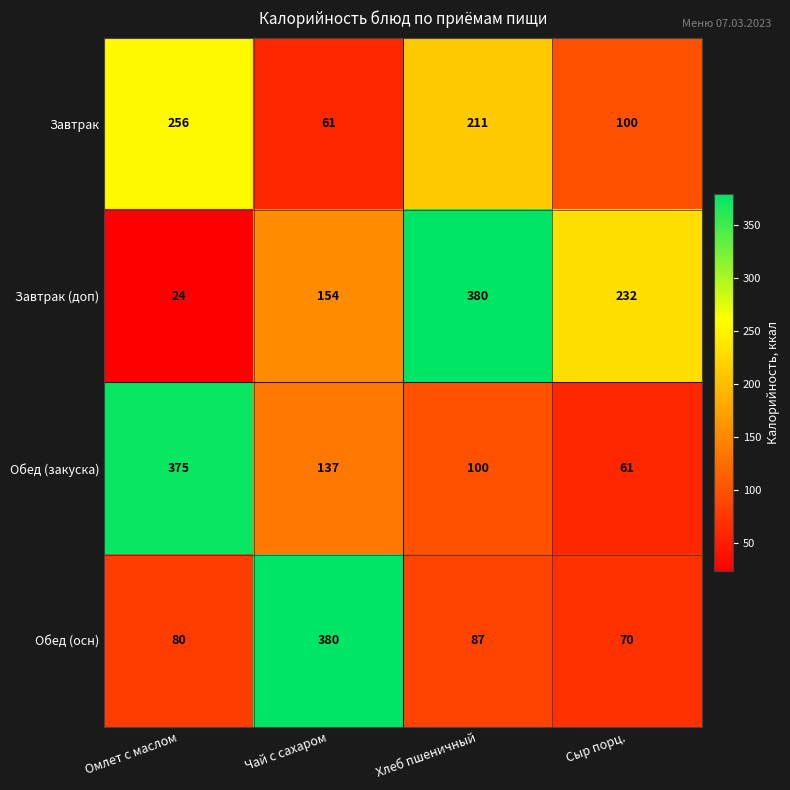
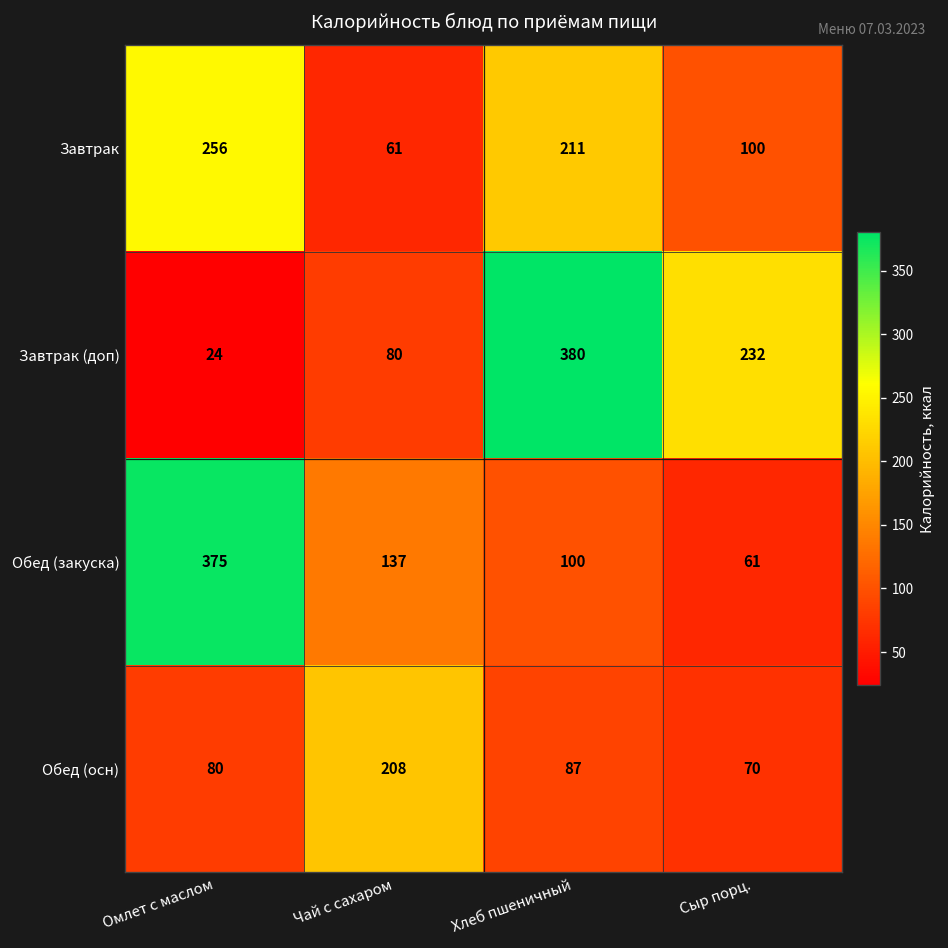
Завтрак (доп), Чай с сахаром: 154 -> 80
Обед (осн), Чай с сахаром: 380 -> 208
